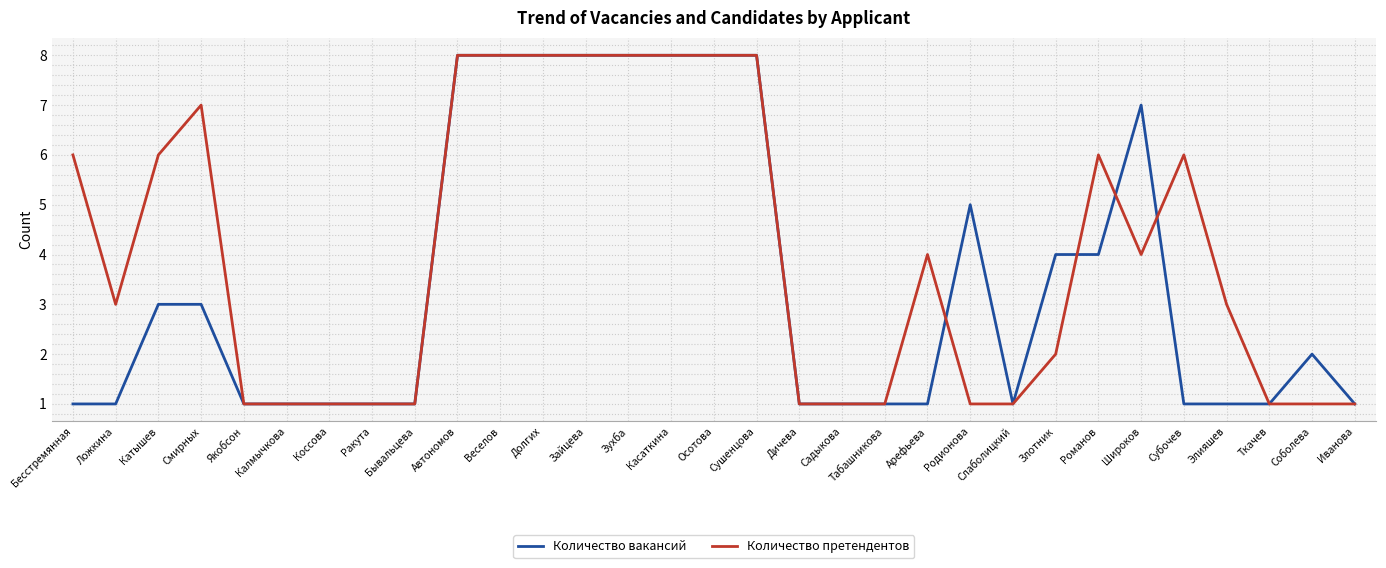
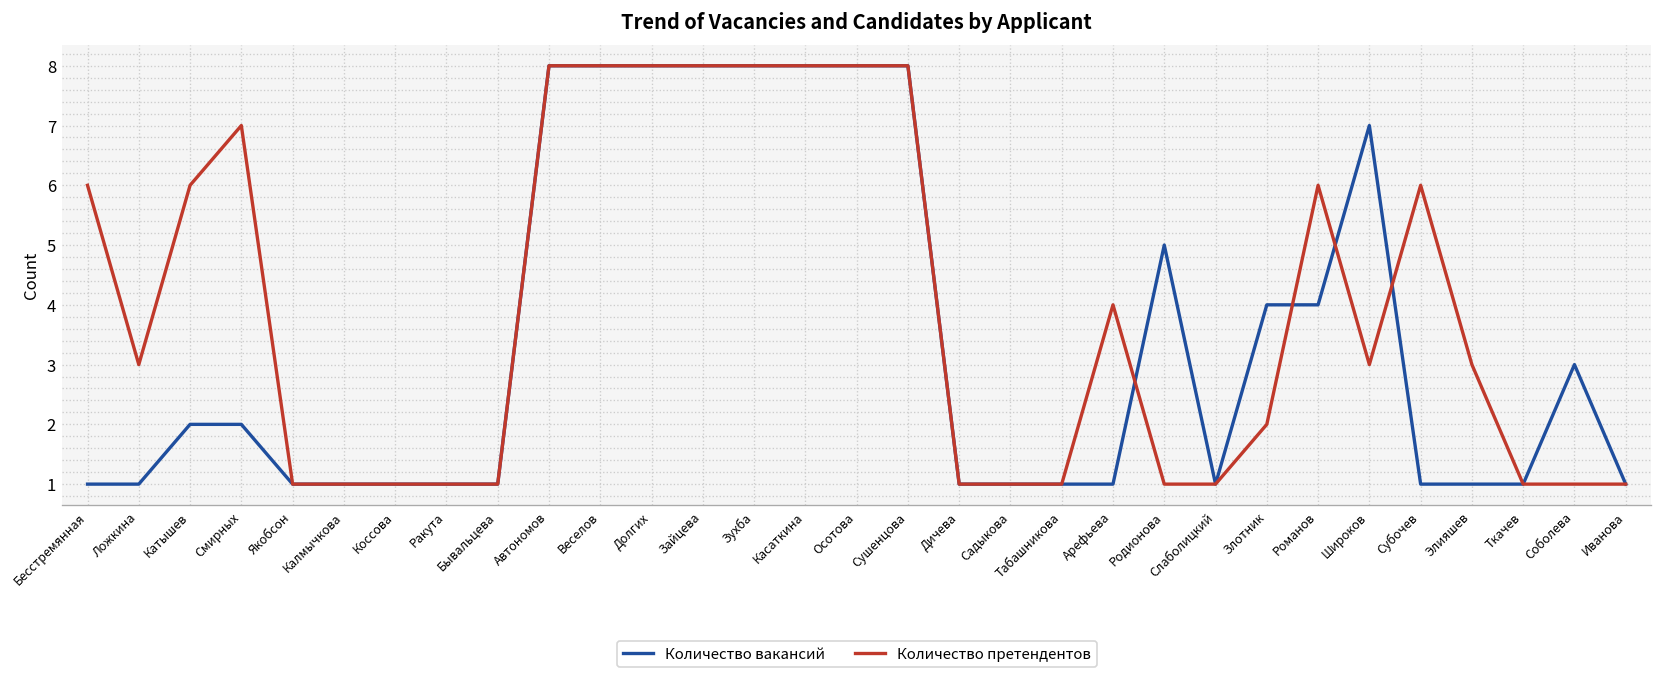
Количество вакансий, Катышев: 3 -> 2
Количество вакансий, Смирных: 3 -> 2
Количество претендентов, Широков: 4 -> 3
Количество вакансий, Соболева: 2 -> 3
